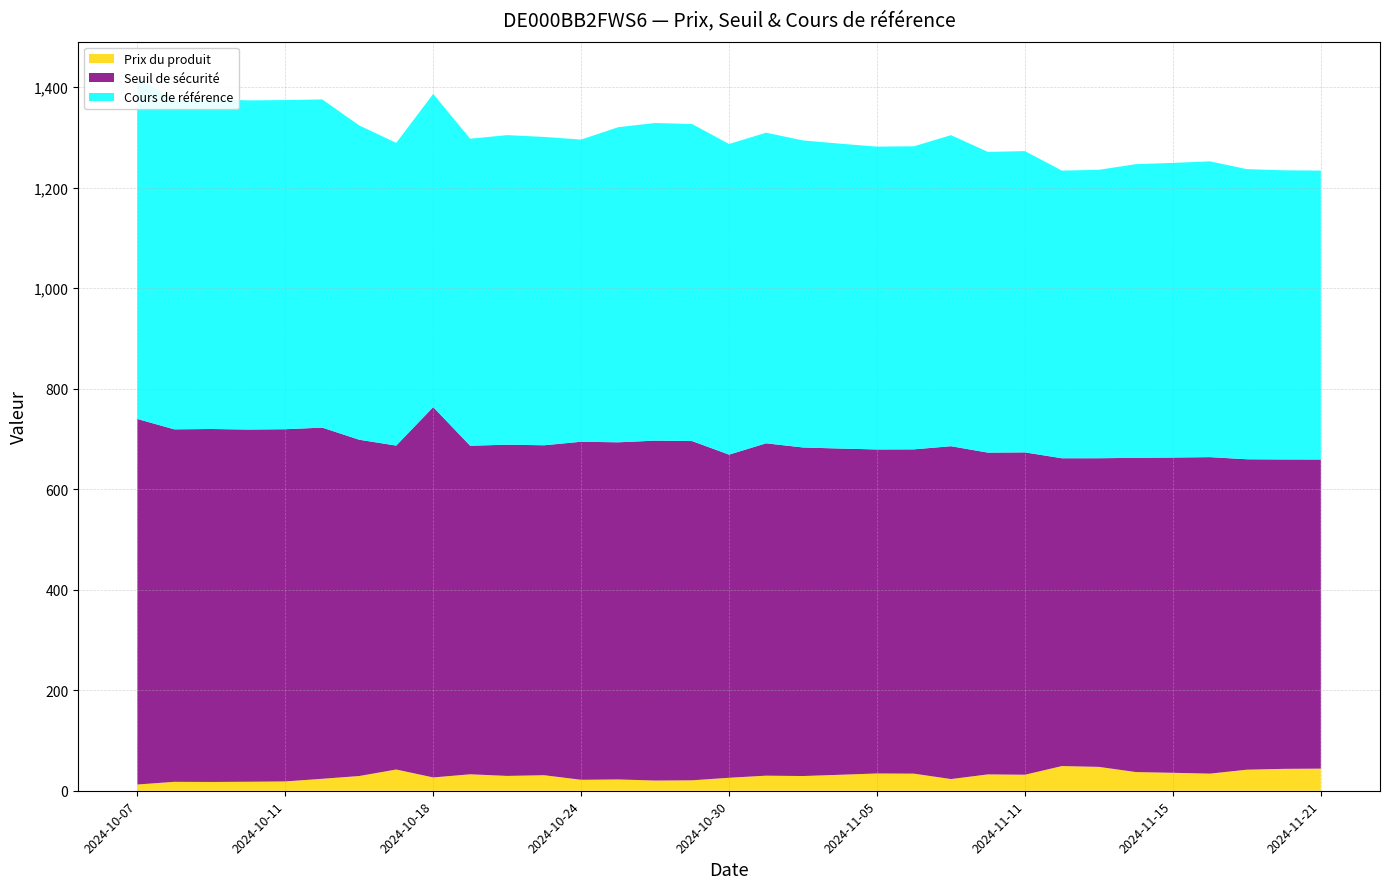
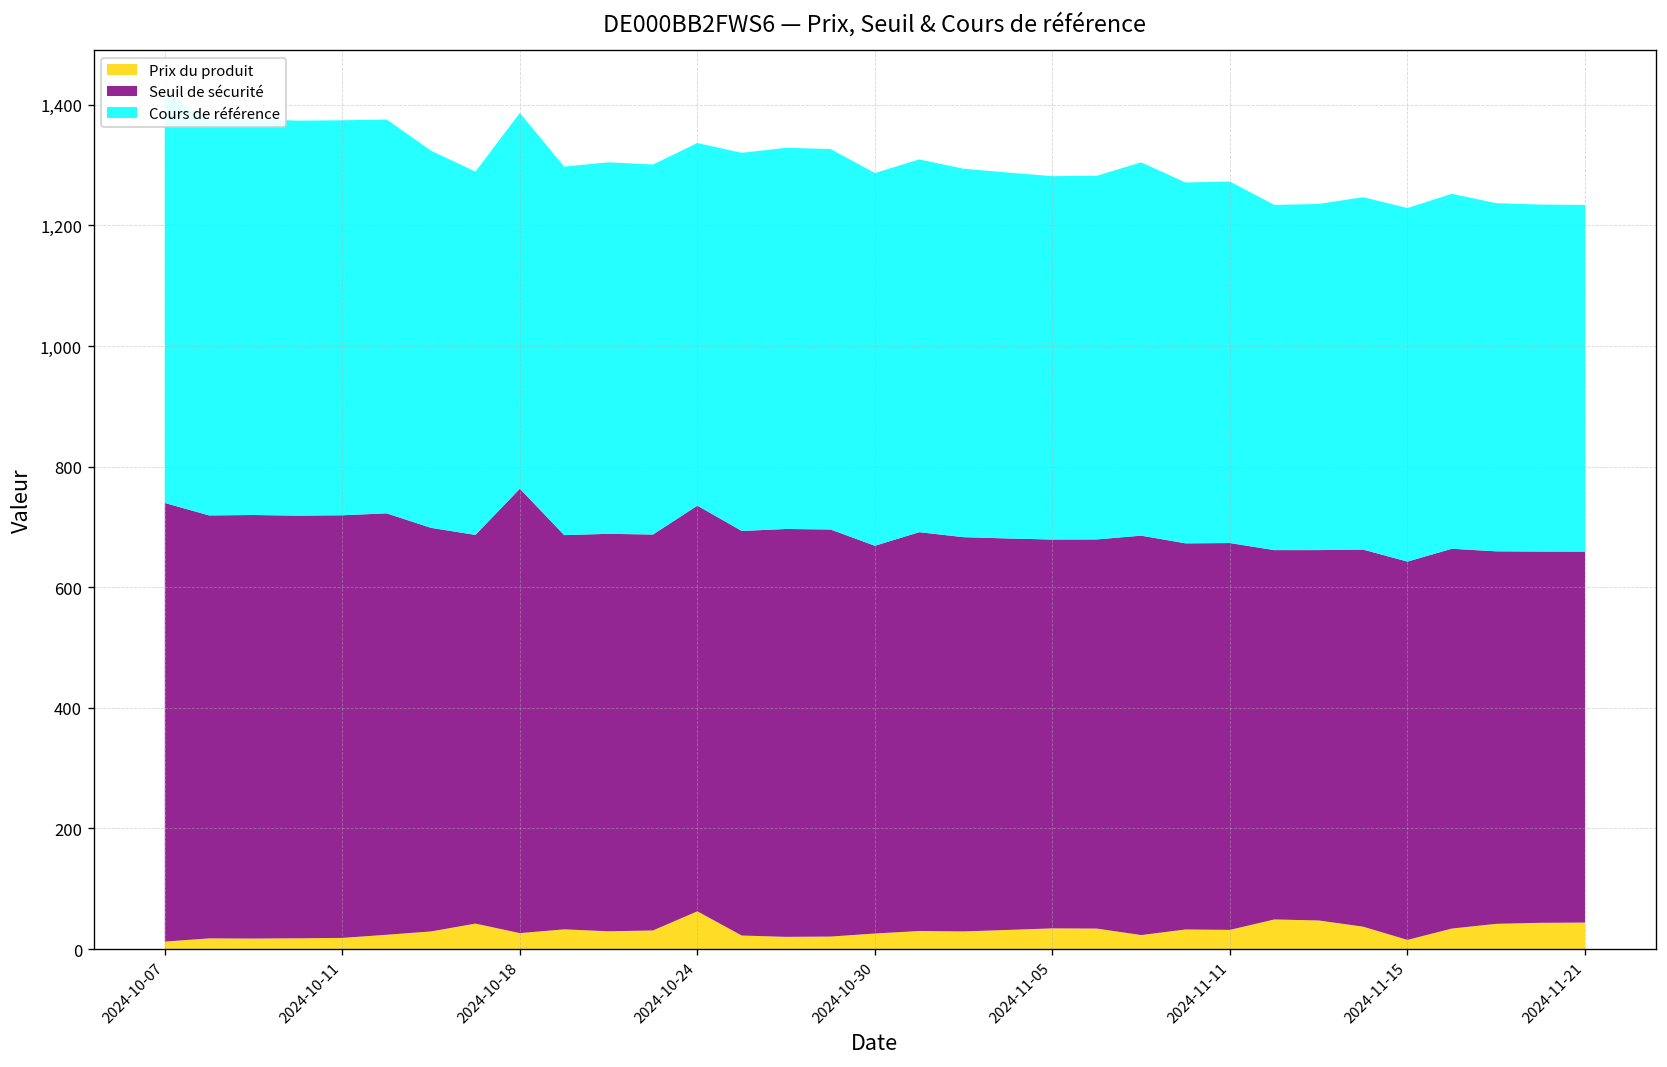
Prix du produit, 2024-10-24: 20 -> 60
Prix du produit, 2024-11-15: 40 -> 20
